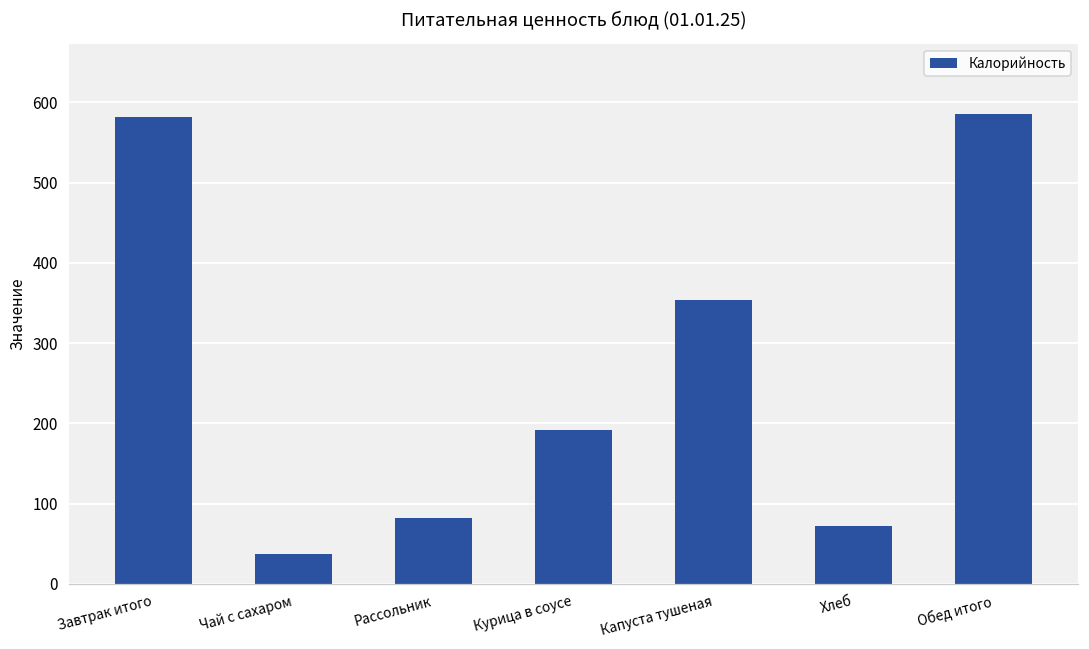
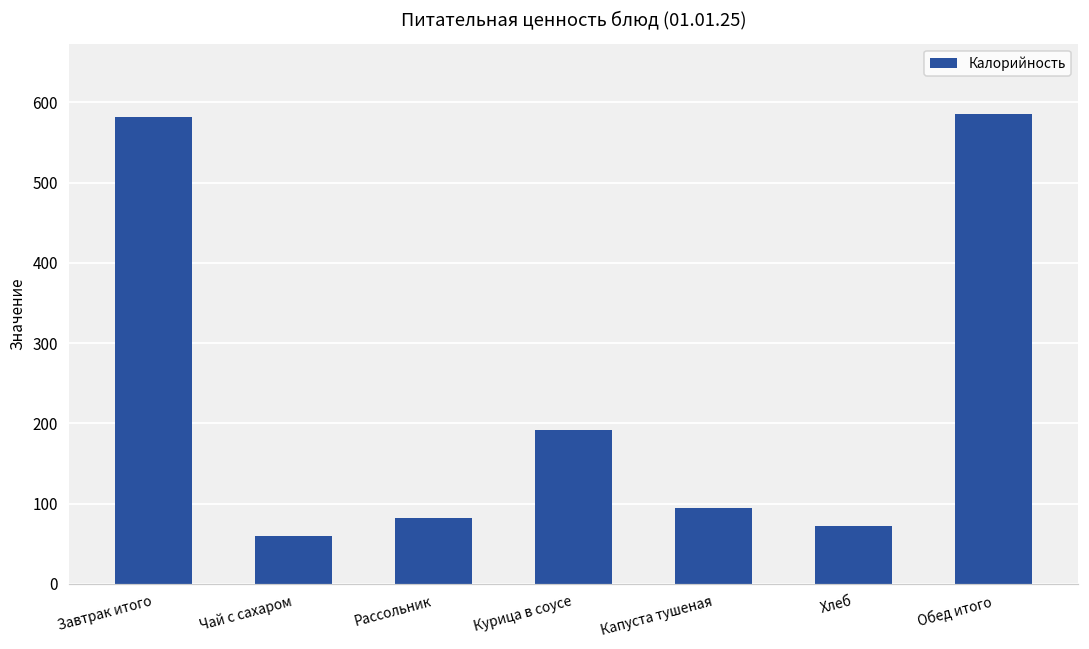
Чай с сахаром: 40 -> 60
Капуста тушеная: 350 -> 90
